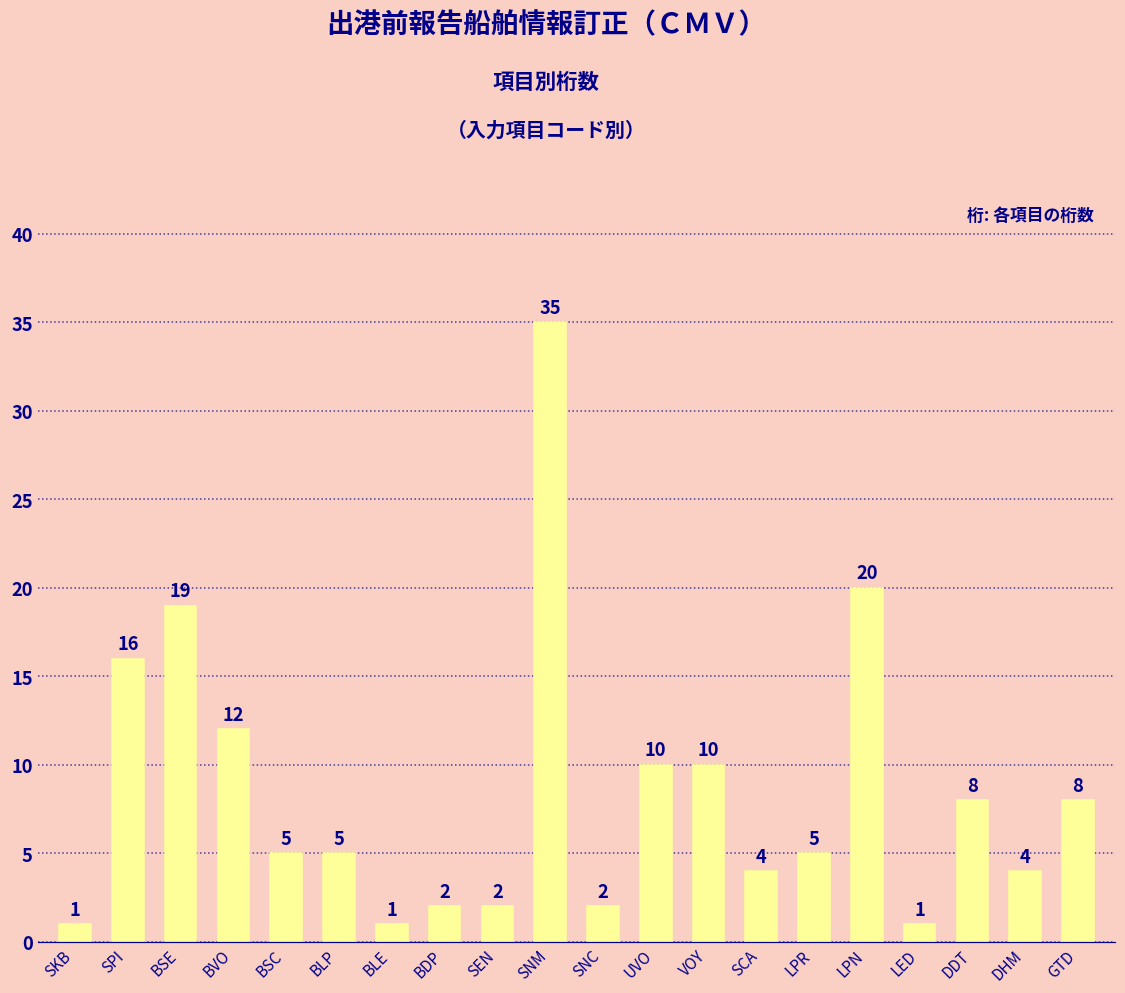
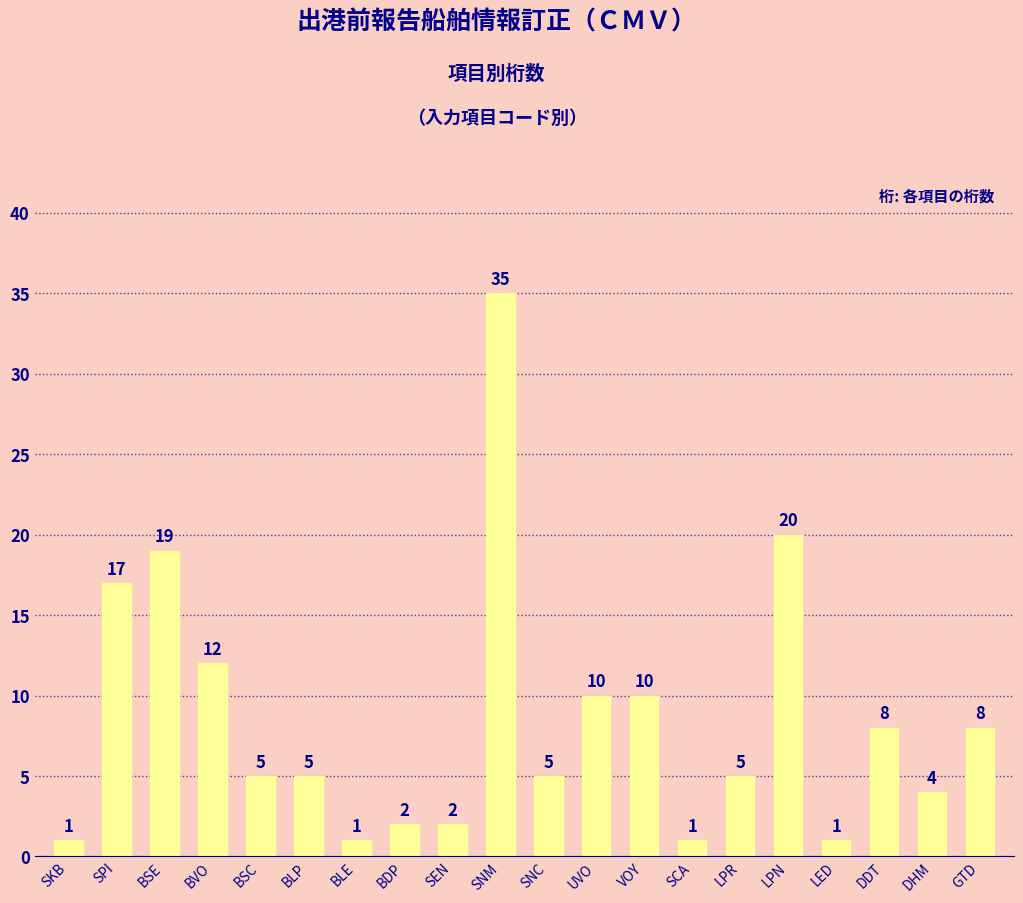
SPI: 16 -> 17
SNC: 2 -> 5
SCA: 4 -> 1
